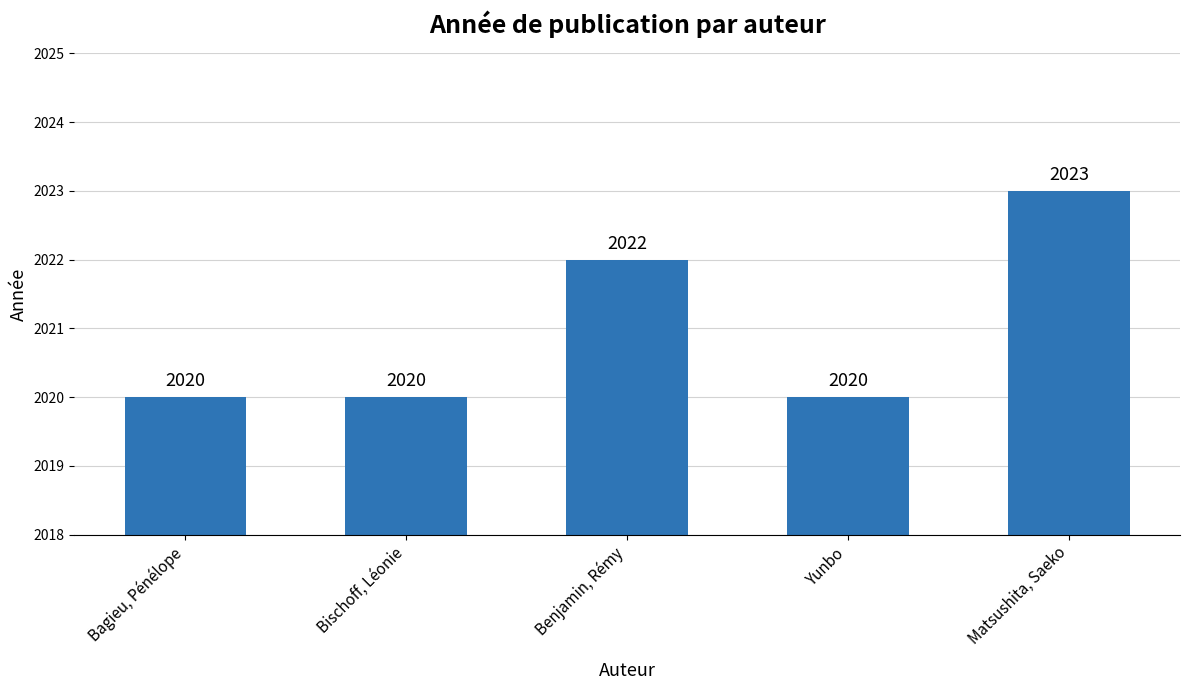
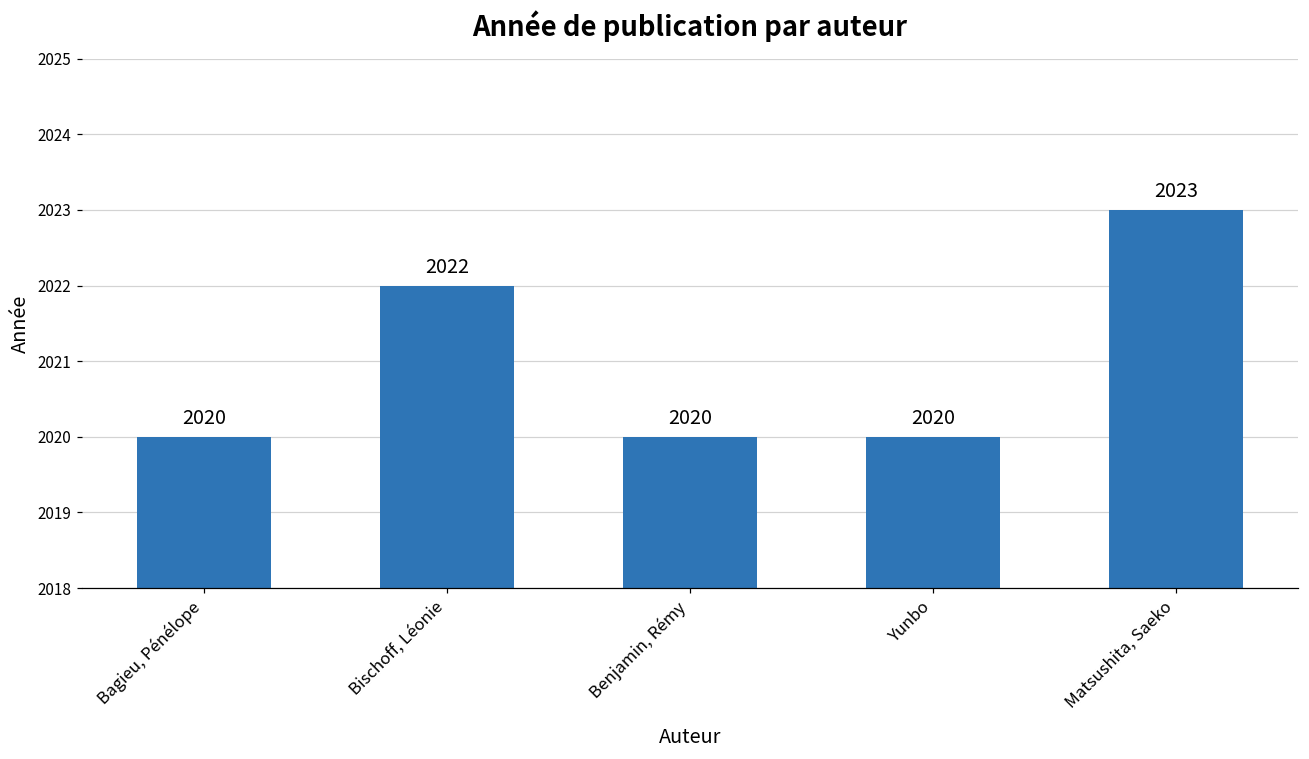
Bischoff, Léonie: 2020 -> 2022
Benjamin, Rémy: 2022 -> 2020
